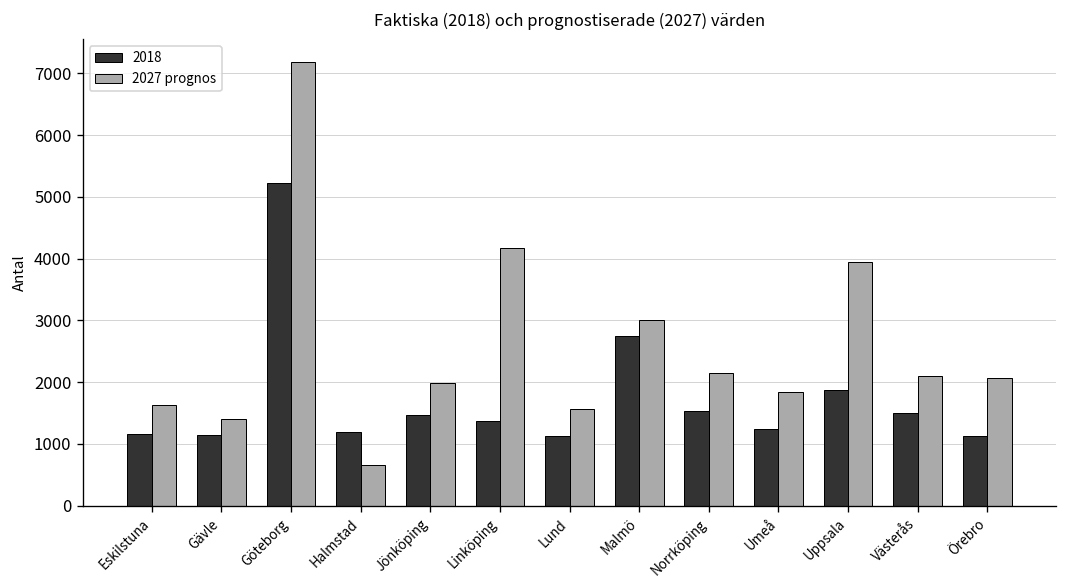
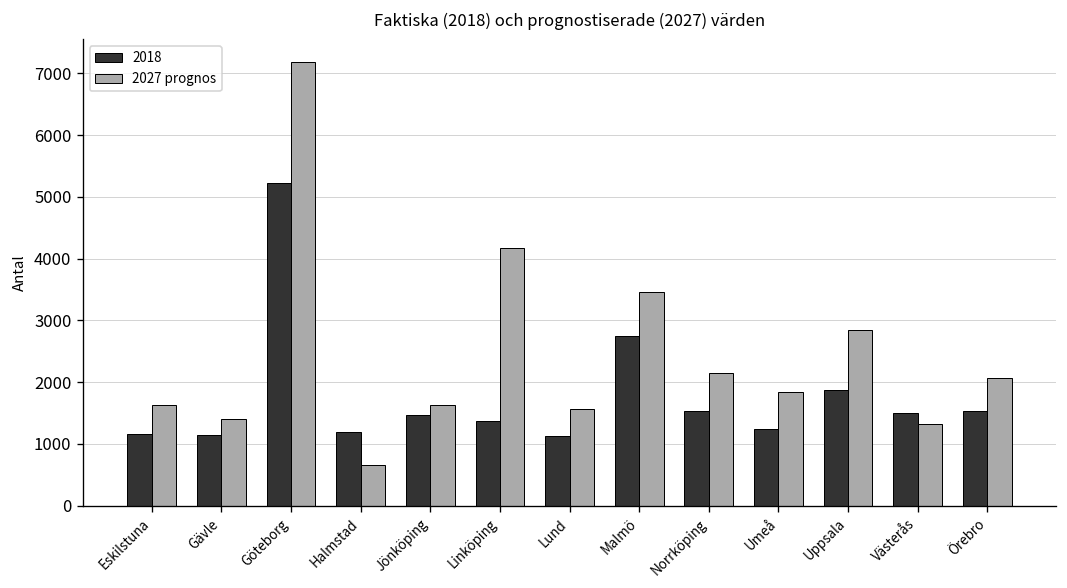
2027 prognos, Jönköping: 2000 -> 1600
2027 prognos, Malmö: 3000 -> 3500
2027 prognos, Uppsala: 3900 -> 2800
2027 prognos, Västerås: 2100 -> 1300
2018, Örebro: 1100 -> 1500
